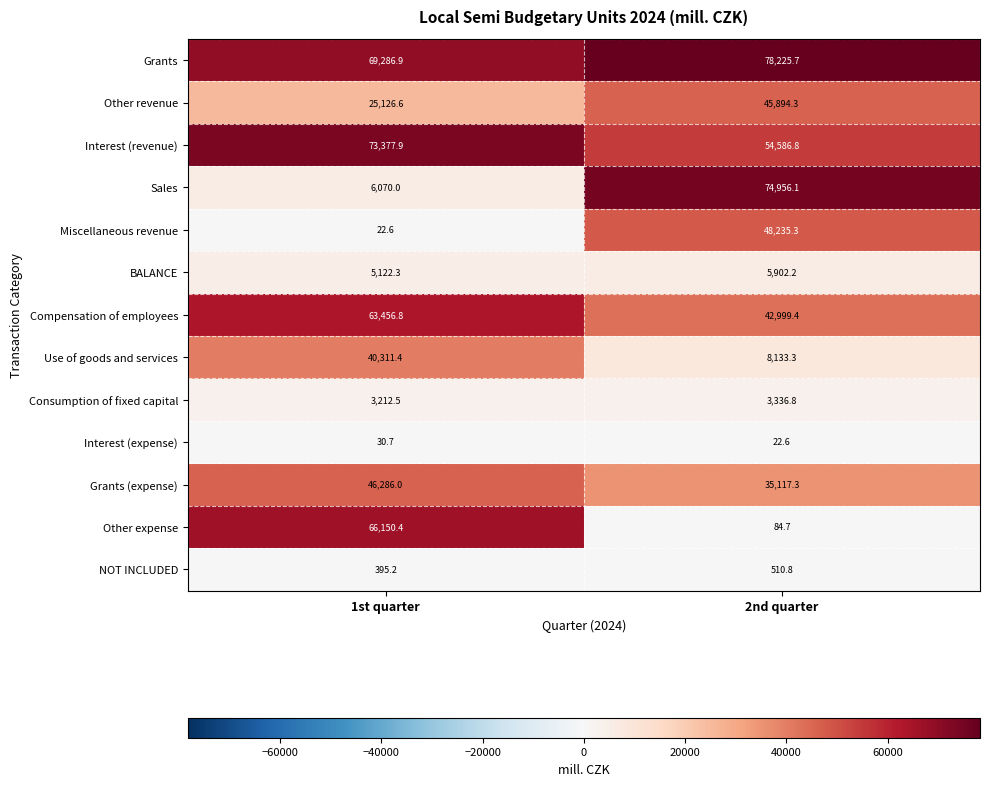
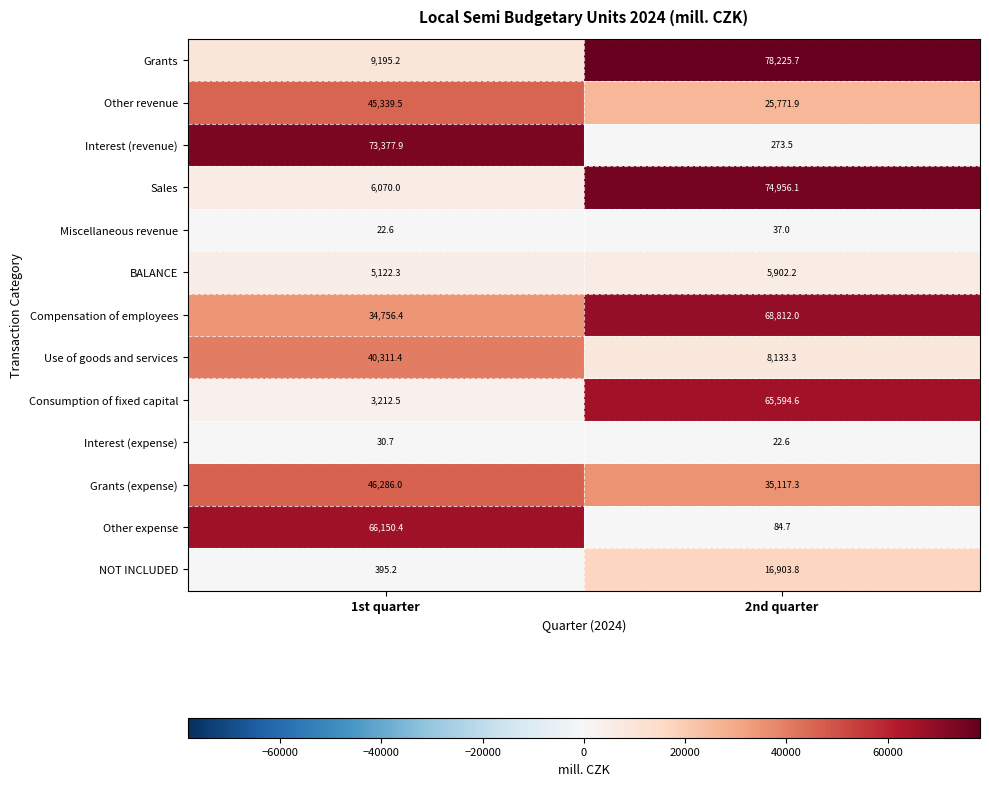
Grants, 1st quarter: 69,286.9 -> 9,195.2
Other revenue, 1st quarter: 25,126.6 -> 45,339.5
Other revenue, 2nd quarter: 45,894.3 -> 25,771.9
Interest (revenue), 2nd quarter: 54,586.8 -> 273.5
Miscellaneous revenue, 2nd quarter: 48,235.3 -> 37.0
Compensation of employees, 1st quarter: 63,456.8 -> 34,756.4
Compensation of employees, 2nd quarter: 42,999.4 -> 68,812.0
Consumption of fixed capital, 2nd quarter: 3,336.8 -> 65,594.6
NOT INCLUDED, 2nd quarter: 510.8 -> 16,903.8
